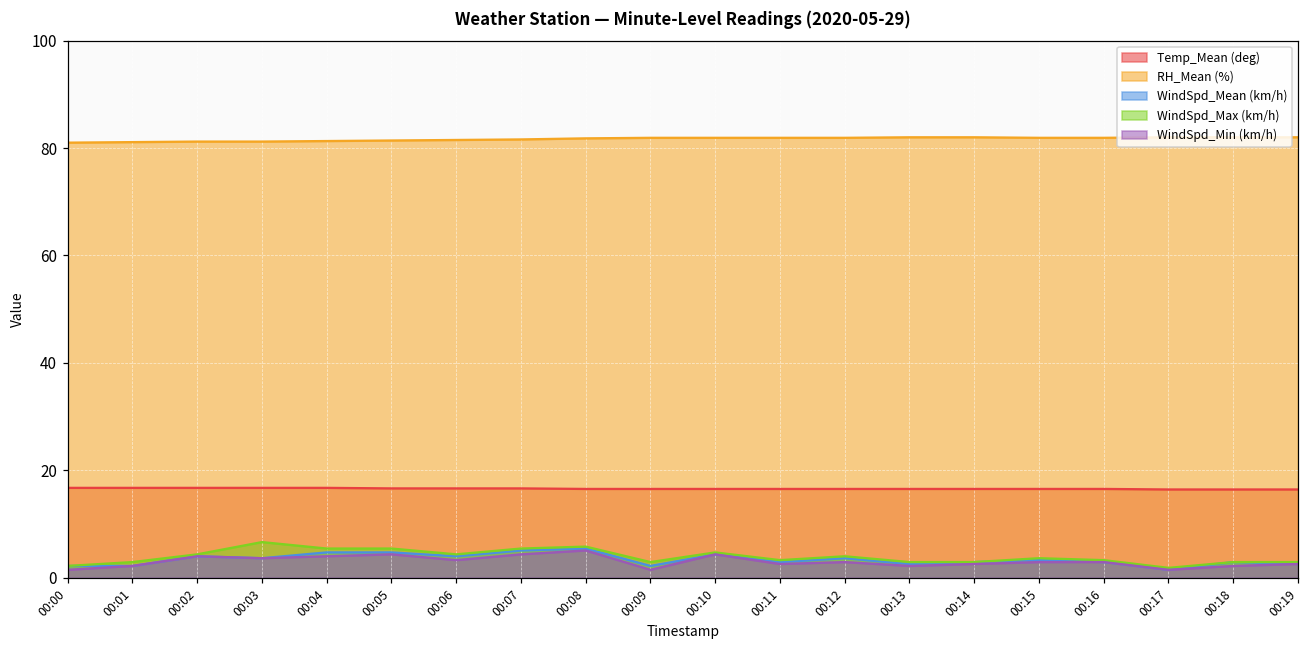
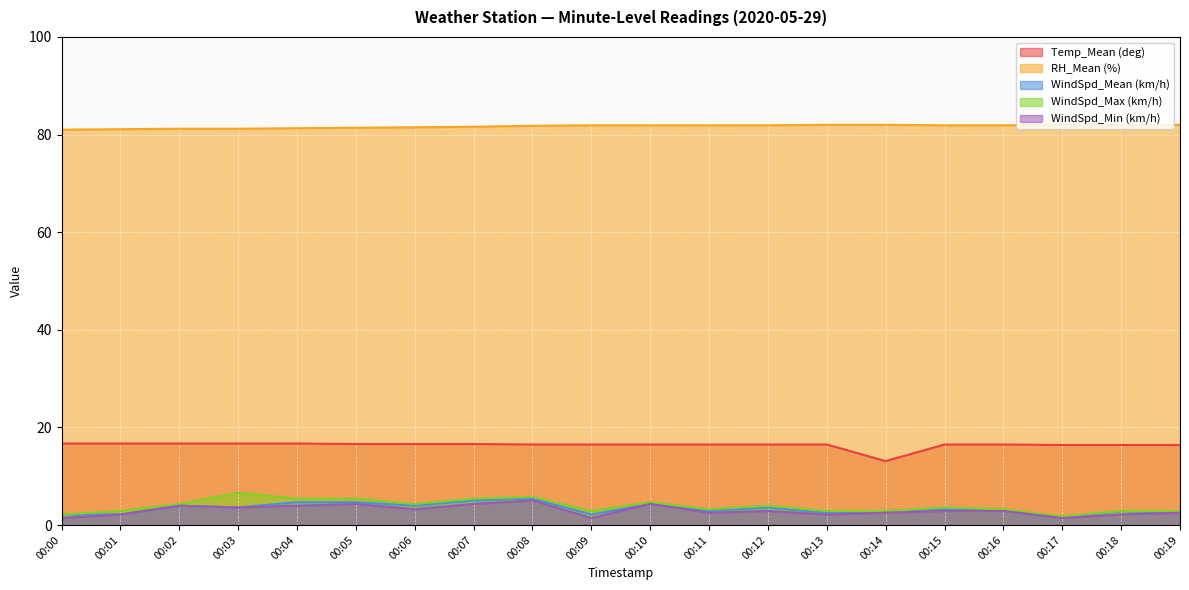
Temp_Mean (deg), 00:14: 17 -> 13
